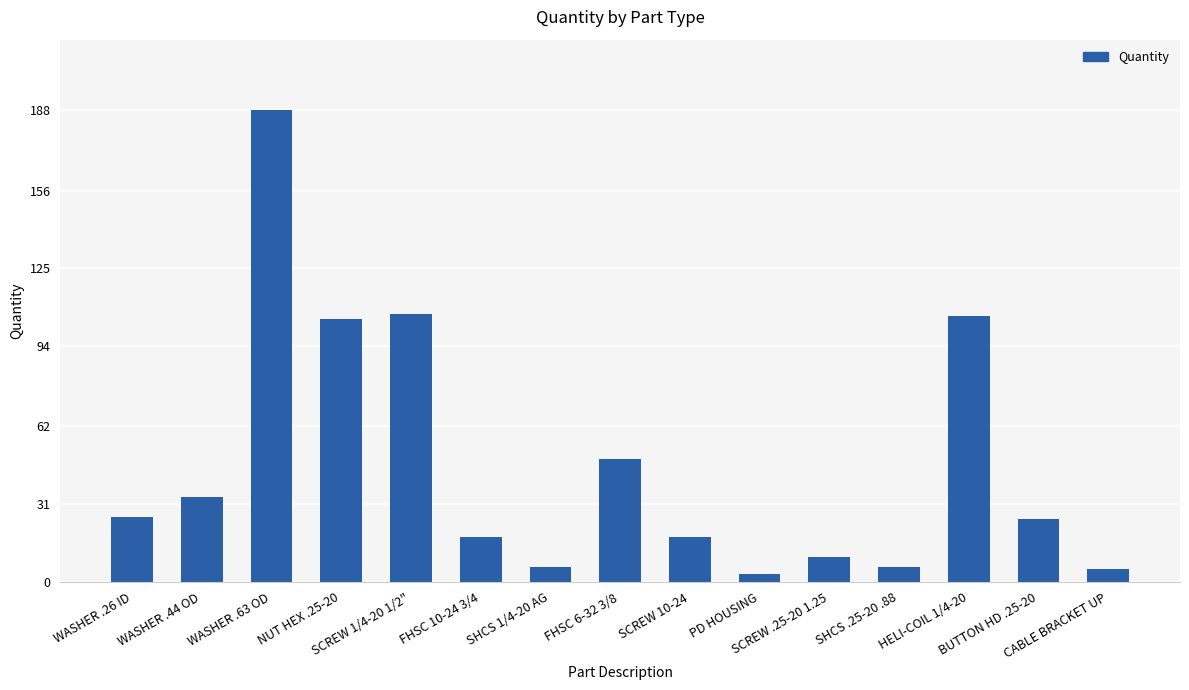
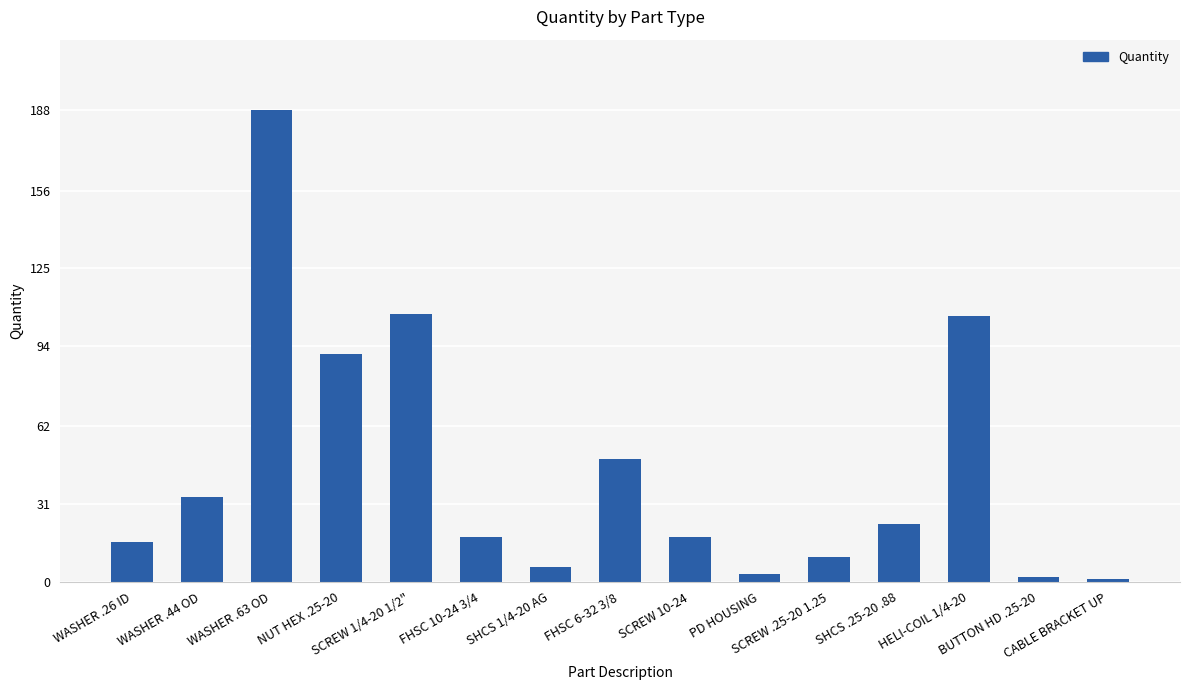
WASHER .26 ID: 26 -> 16
NUT HEX .25-20: 105 -> 91
SHCS .25-20 .88: 6 -> 23
BUTTON HD .25-20: 25 -> 2
CABLE BRACKET UP: 5 -> 1
